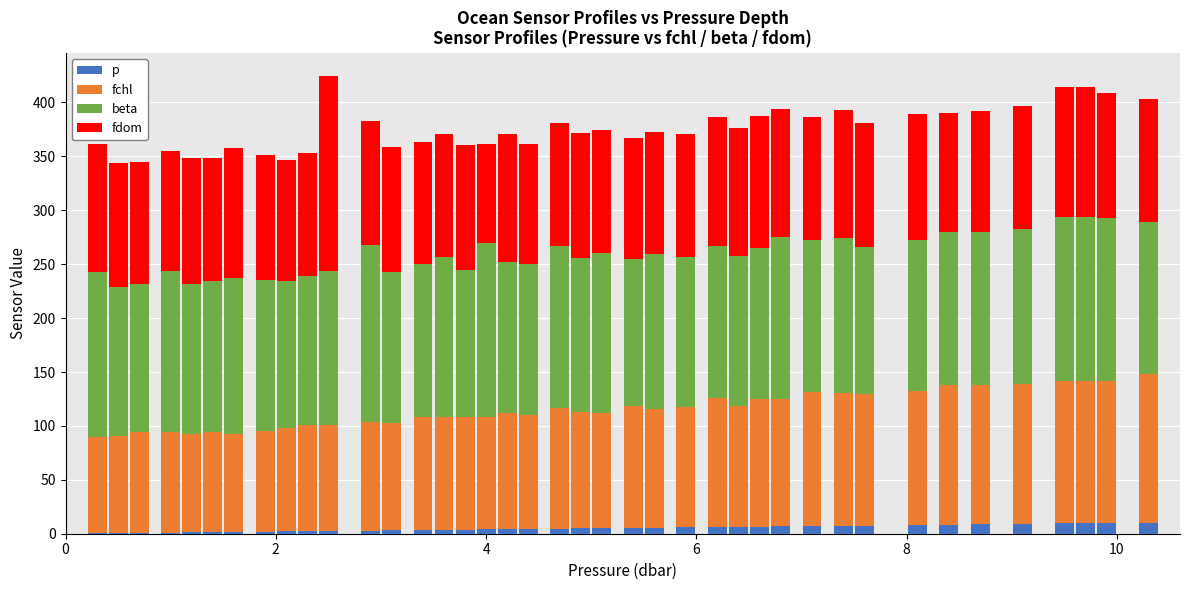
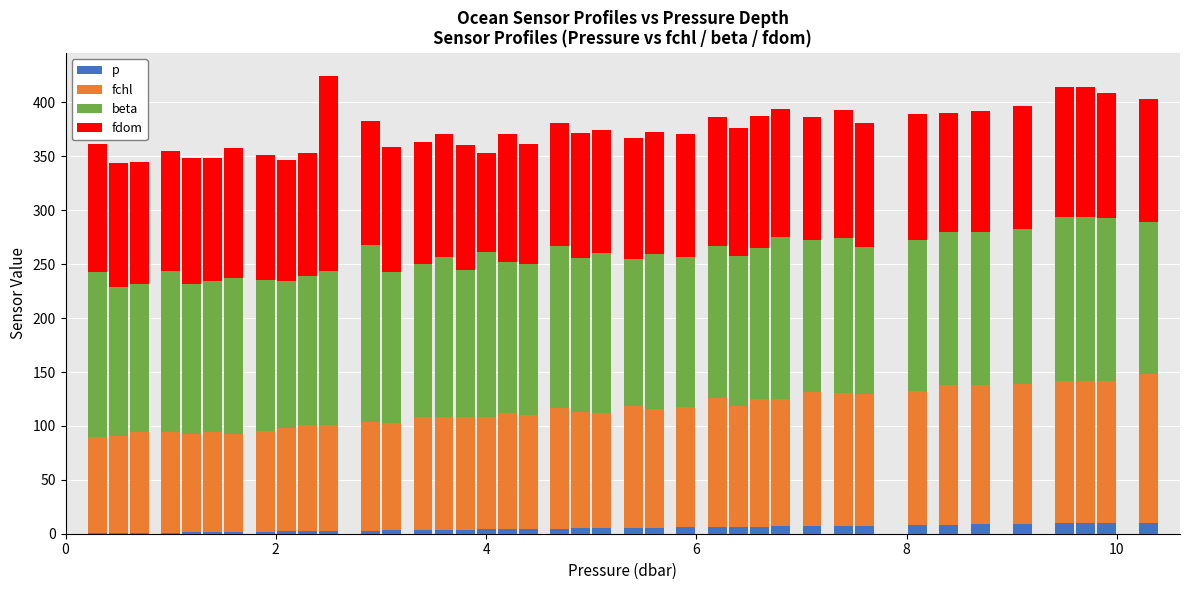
beta, 4: 162 -> 153
